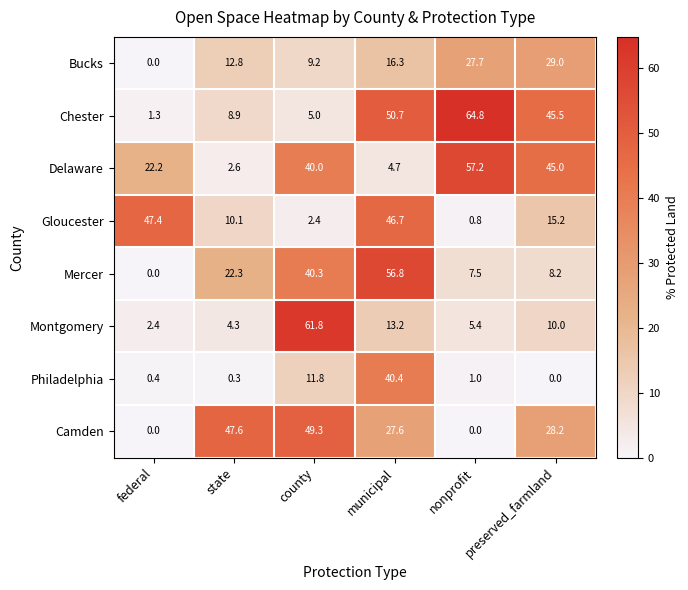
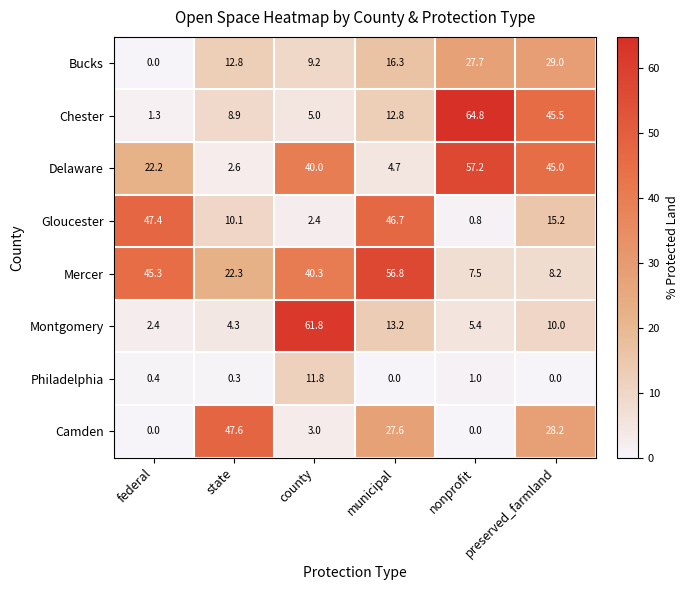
Chester, municipal: 50.7 -> 12.8
Mercer, federal: 0.0 -> 45.3
Philadelphia, municipal: 40.4 -> 0.0
Camden, county: 49.3 -> 3.0
